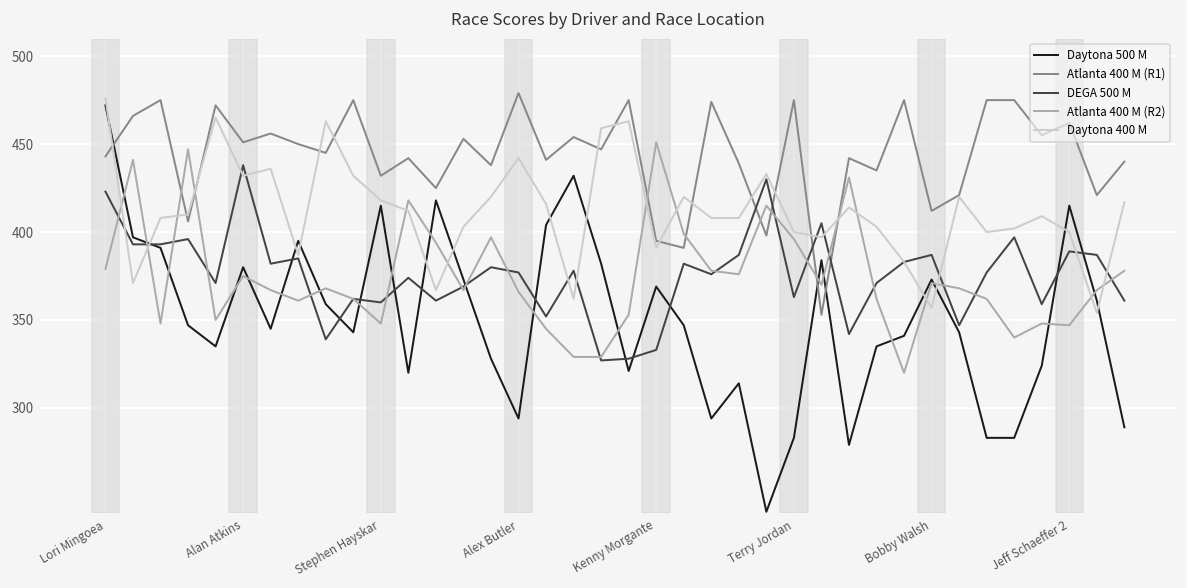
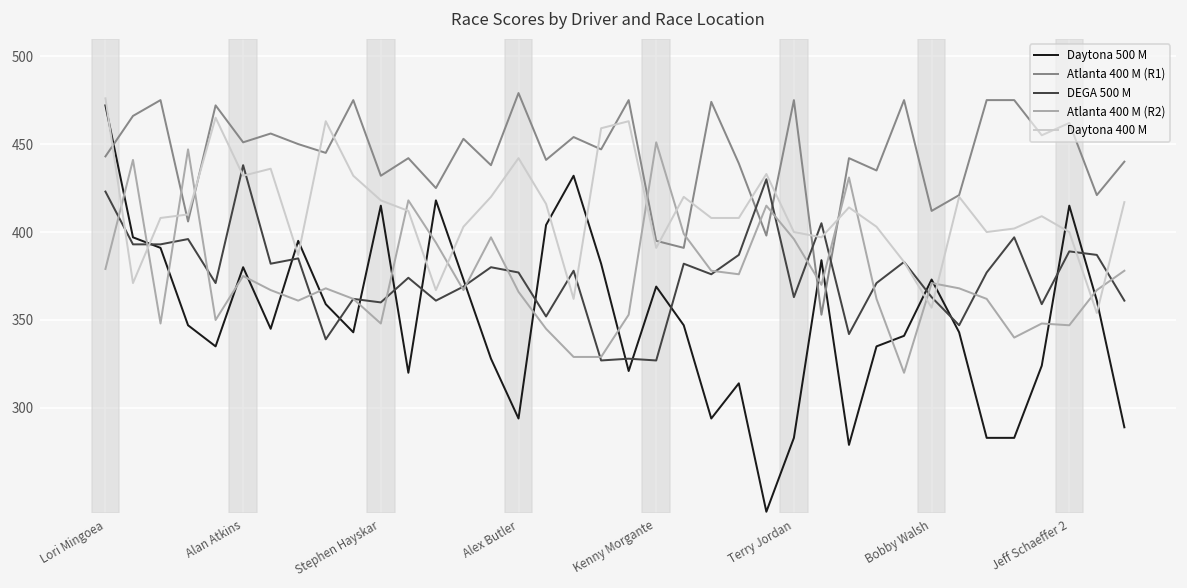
DEGA 500 M, Kenny Morgante: 333 -> 327
DEGA 500 M, Bobby Walsh: 387 -> 363
